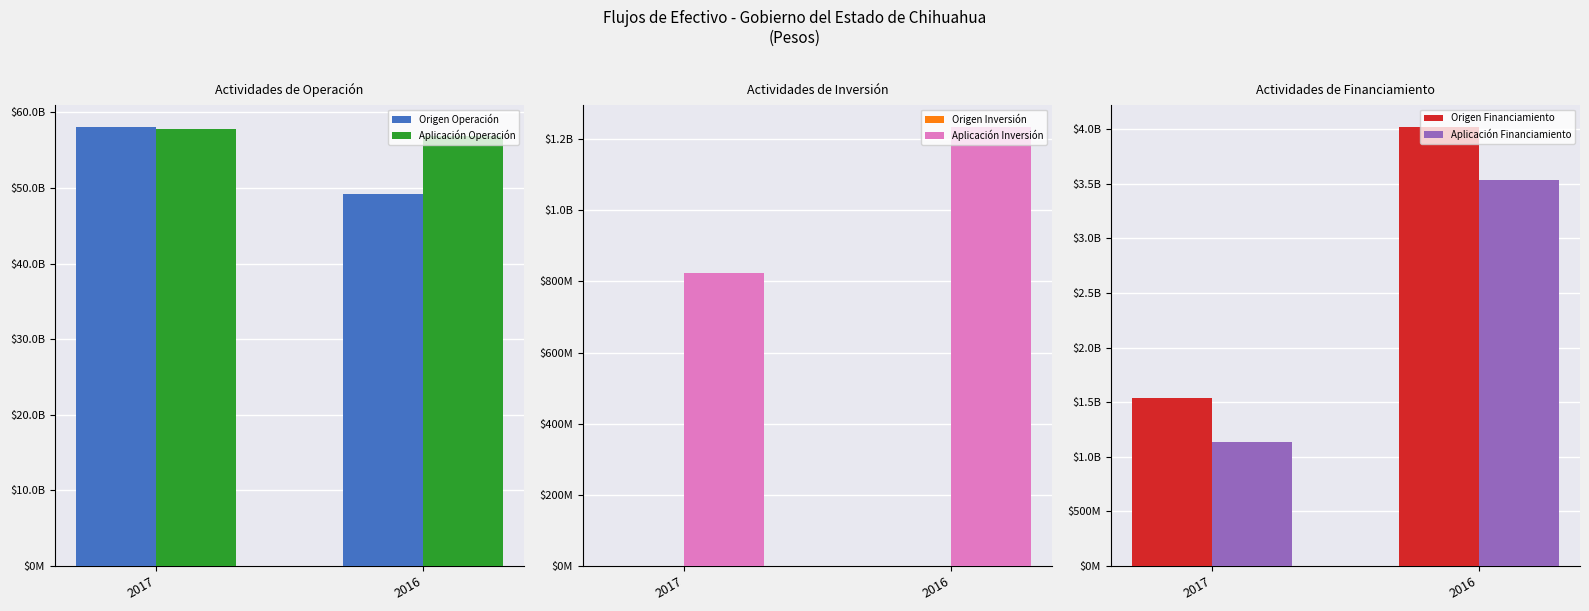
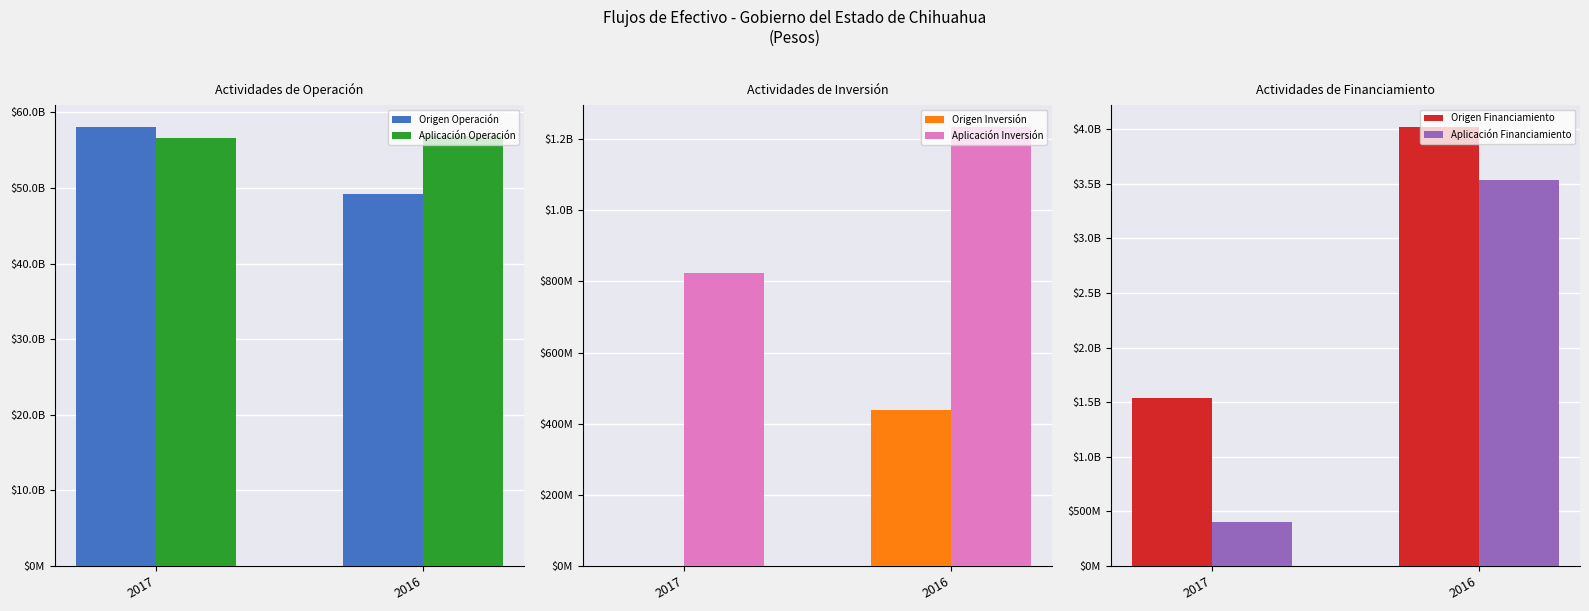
Actividades de Operación, Aplicación Operación, 2017: $58000000000 -> $57000000000
Actividades de Inversión, Origen Inversión, 2016: $0 -> $440000000
Actividades de Financiamiento, Aplicación Financiamiento, 2017: $1140000000 -> $400000000
